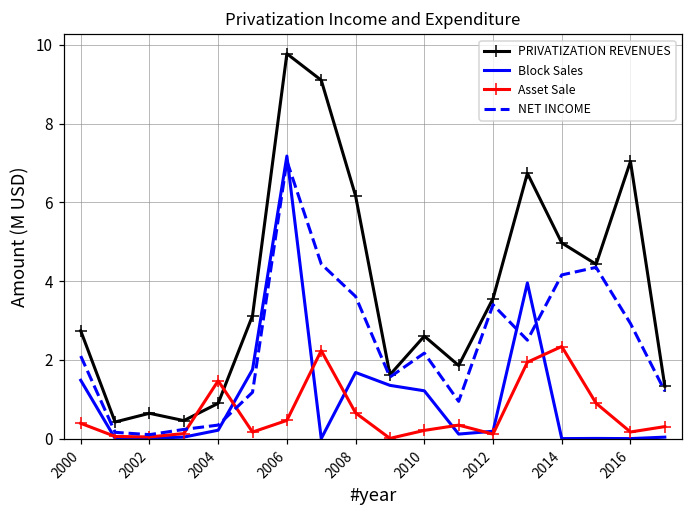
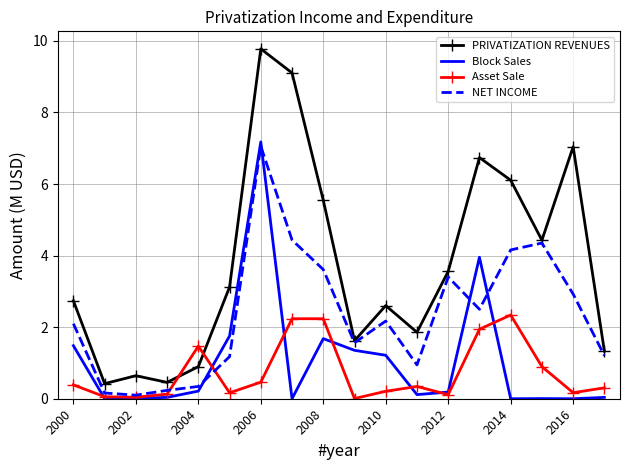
PRIVATIZATION REVENUES, 2008: 6.2 -> 5.5
Asset Sale, 2008: 0.7 -> 2.2
PRIVATIZATION REVENUES, 2014: 5.0 -> 6.1
